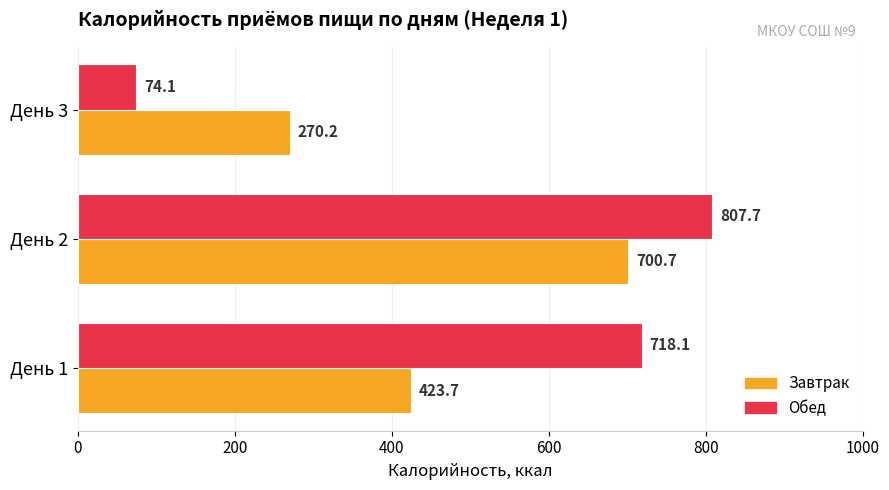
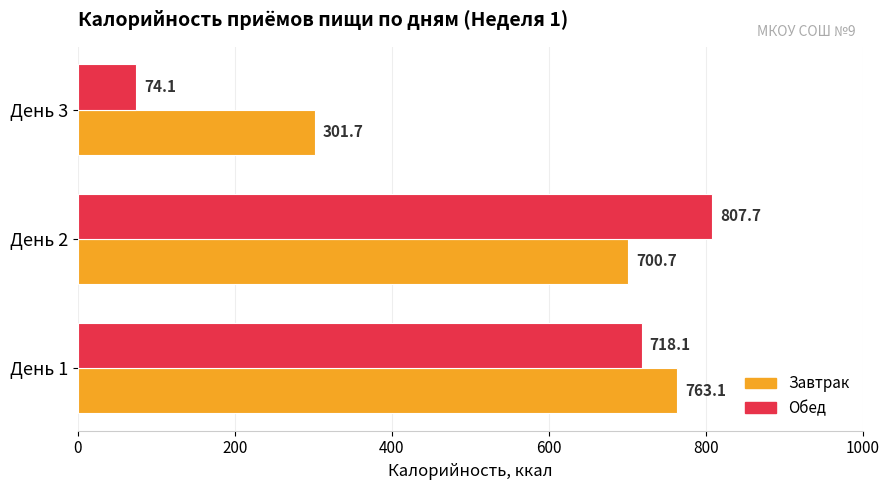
Завтрак, День 3: 270.2 -> 301.7
Завтрак, День 1: 423.7 -> 763.1
